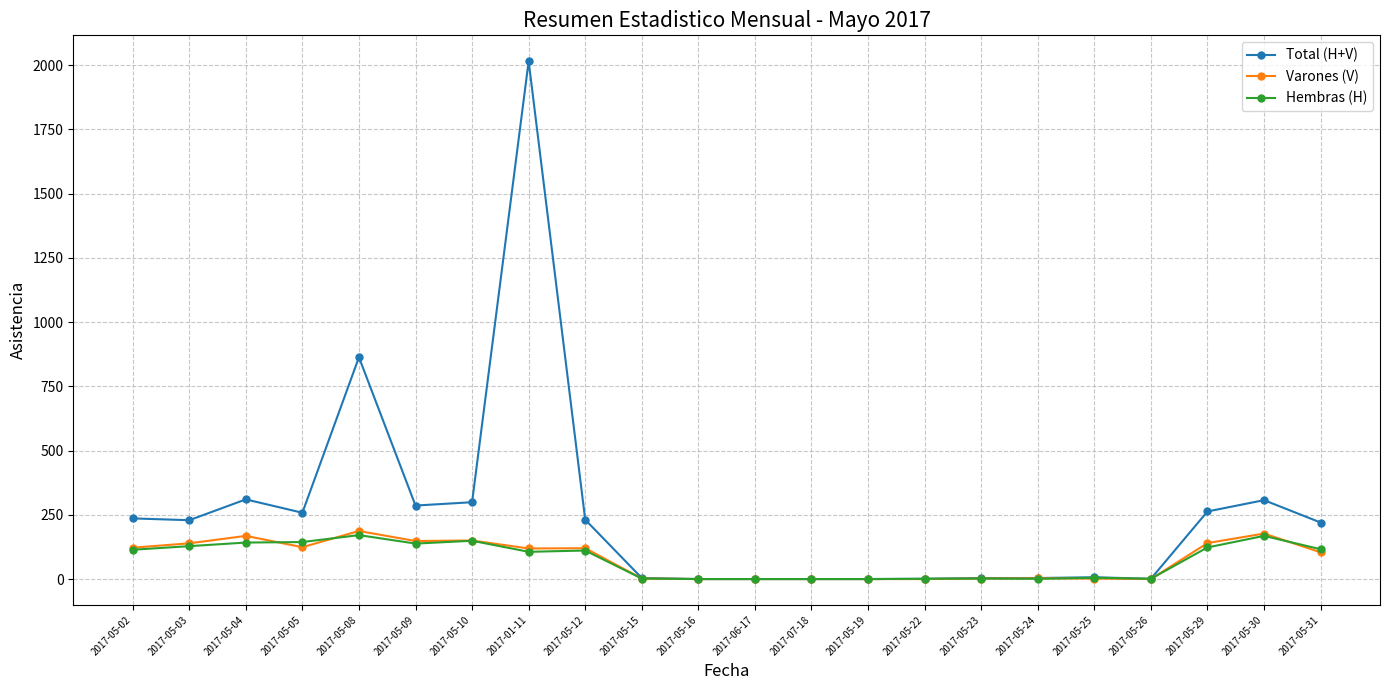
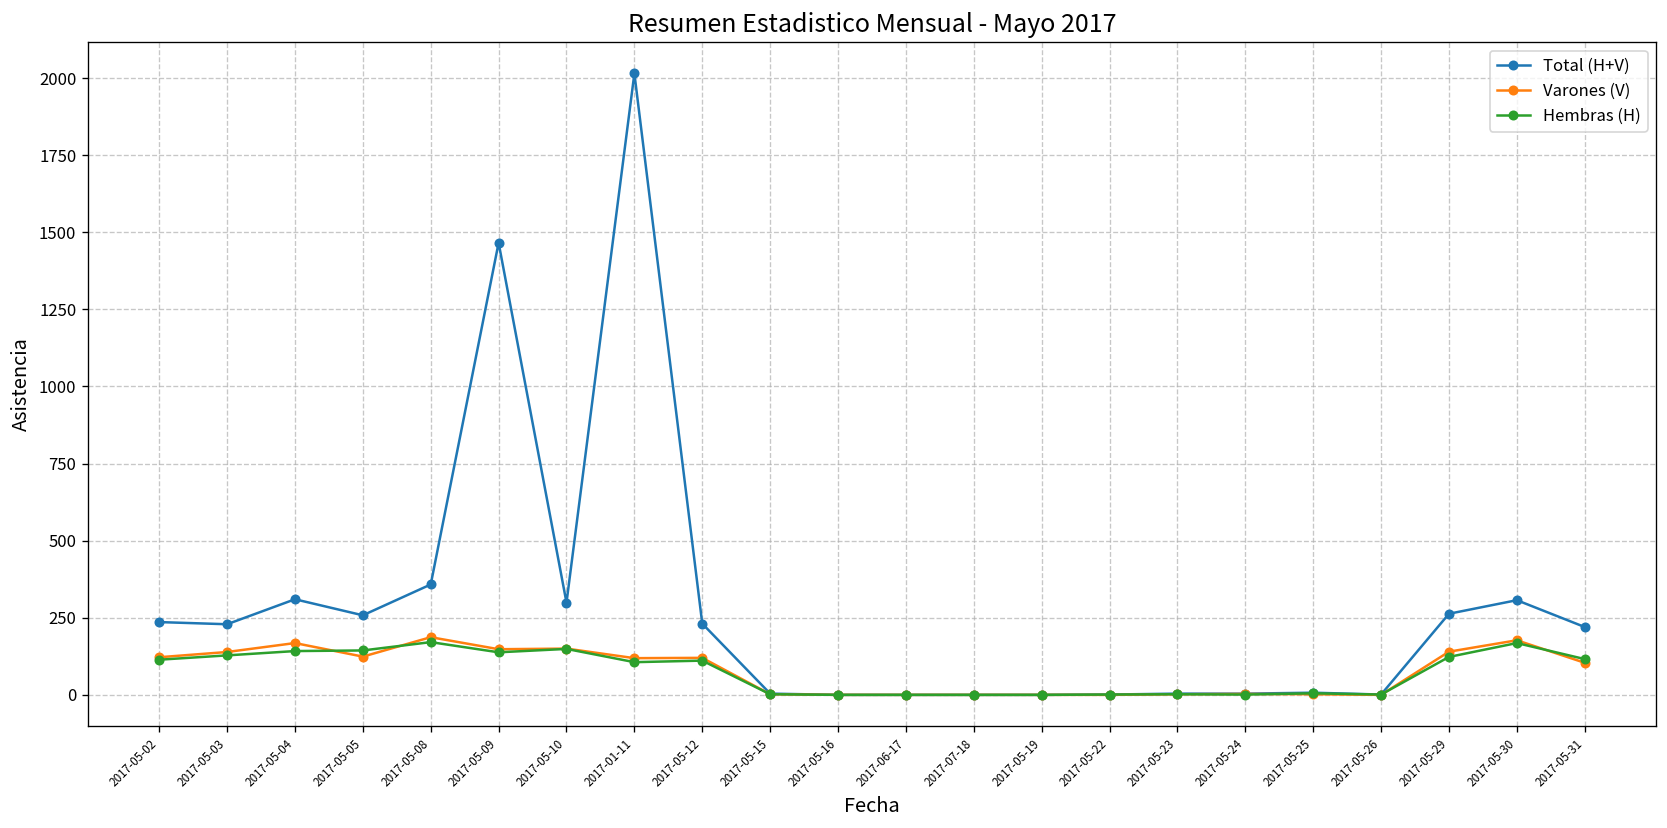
Total (H+V), 2017-05-08: 860 -> 360
Total (H+V), 2017-05-09: 290 -> 1470
